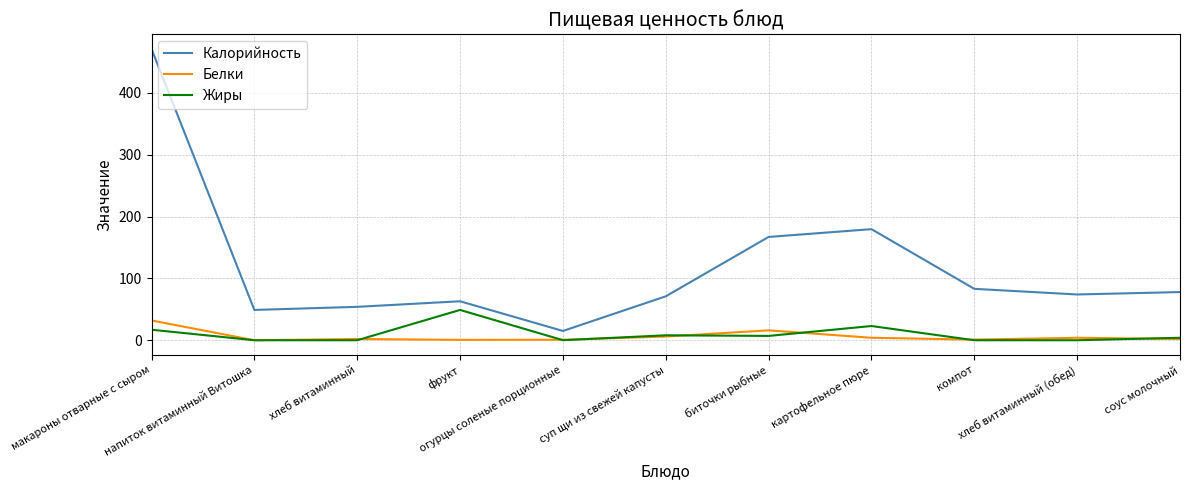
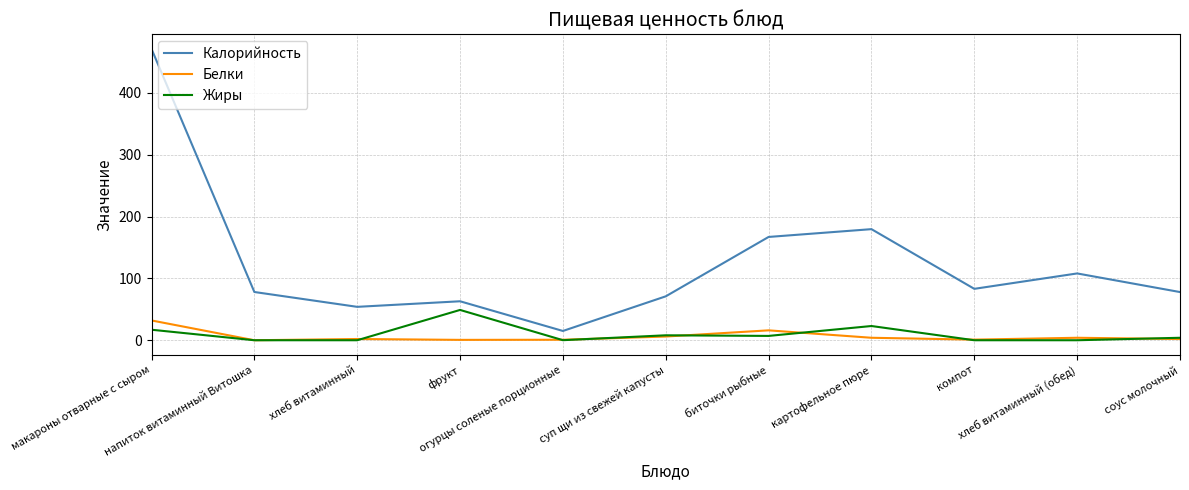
Калорийность, напиток витаминный Витошка: 50 -> 80
Калорийность, хлеб витаминный (обед): 70 -> 110
